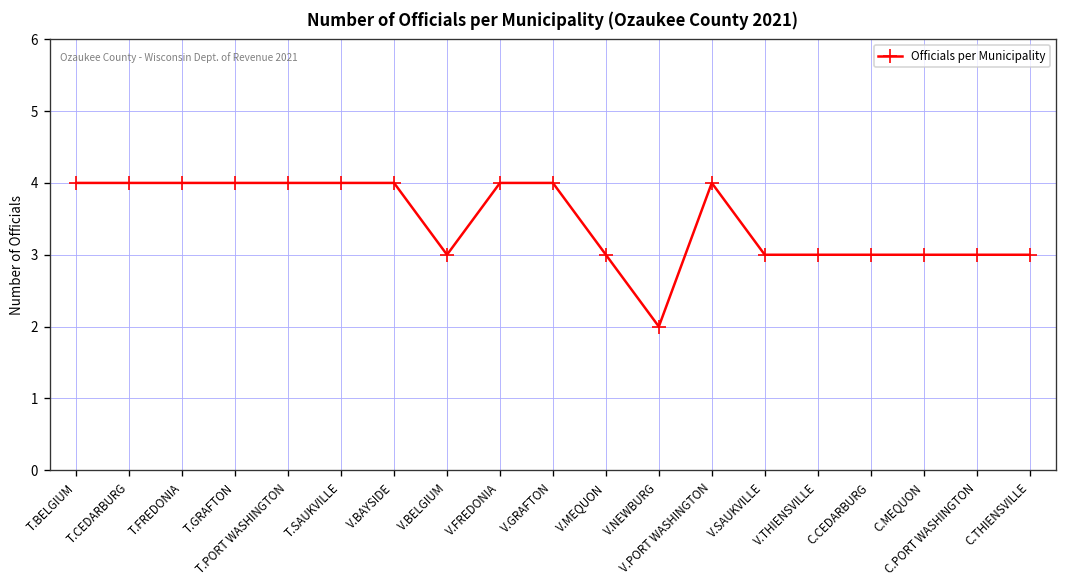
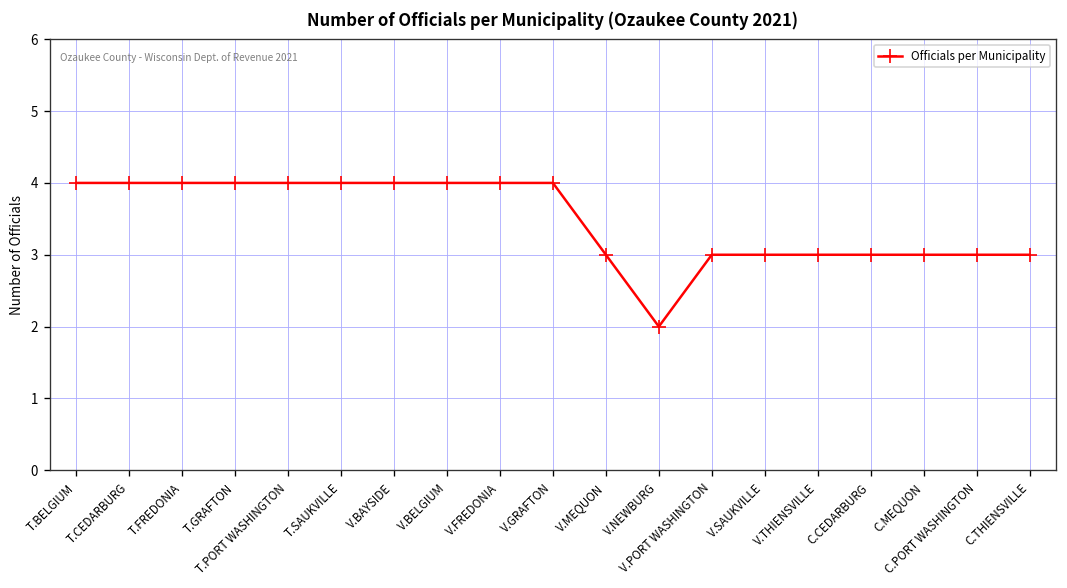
V.BELGIUM: 3 -> 4
V.PORT WASHINGTON: 4 -> 3
